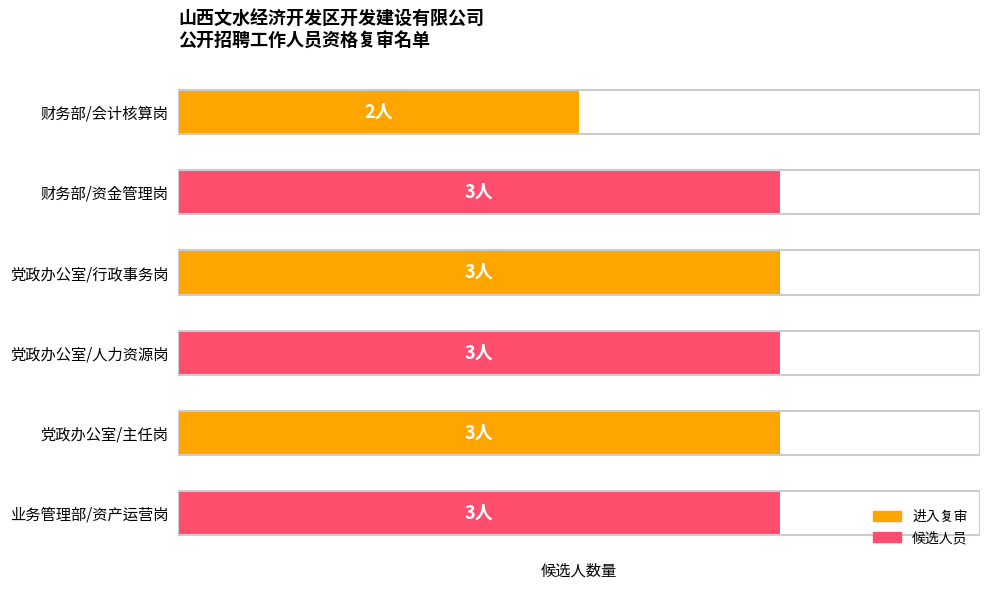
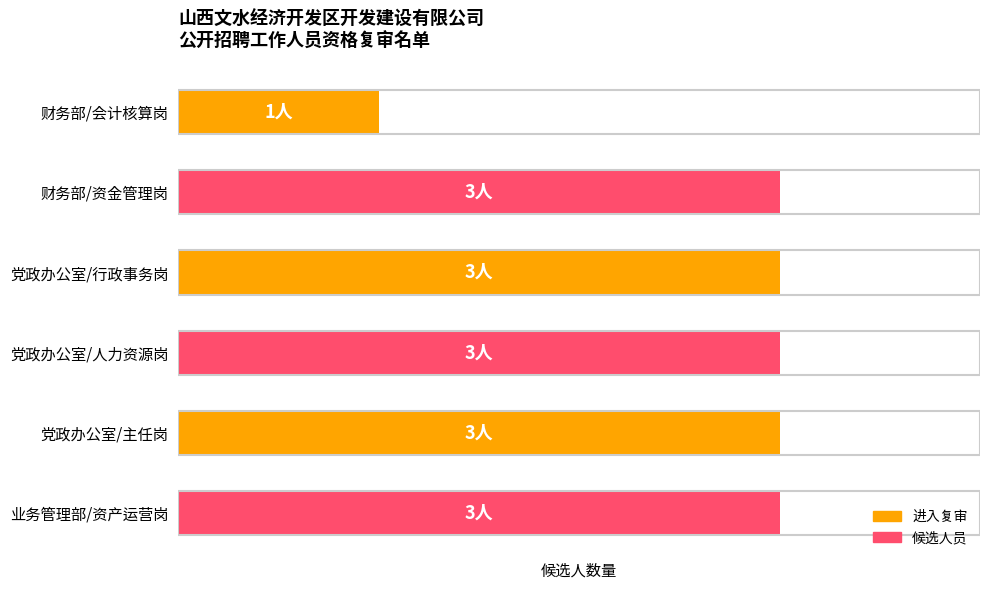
财务部/会计核算岗: 2人 -> 1人
